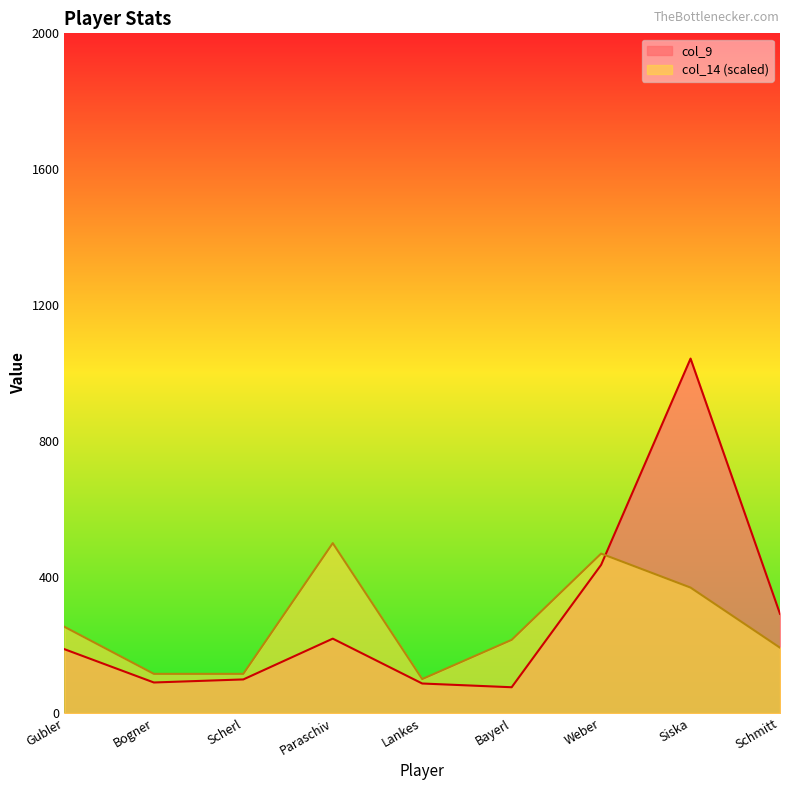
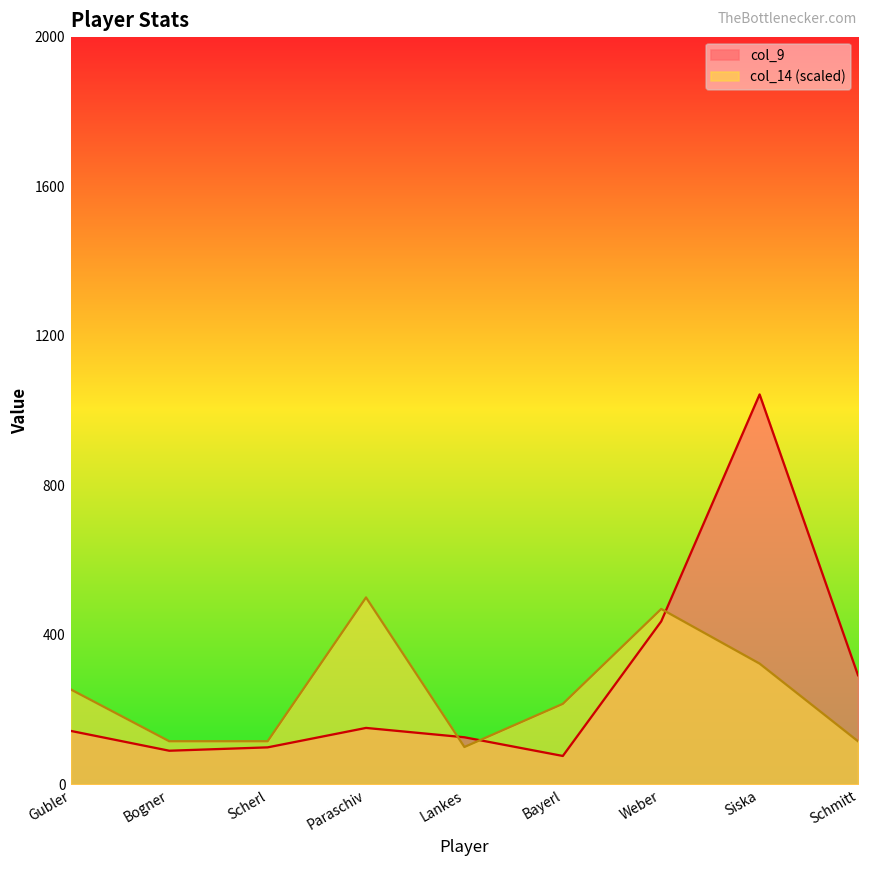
col_9, Gubler: 190 -> 140
col_9, Paraschiv: 220 -> 150
col_9, Lankes: 90 -> 130
col_14 (scaled), Siska: 370 -> 320
col_14 (scaled), Schmitt: 190 -> 120
